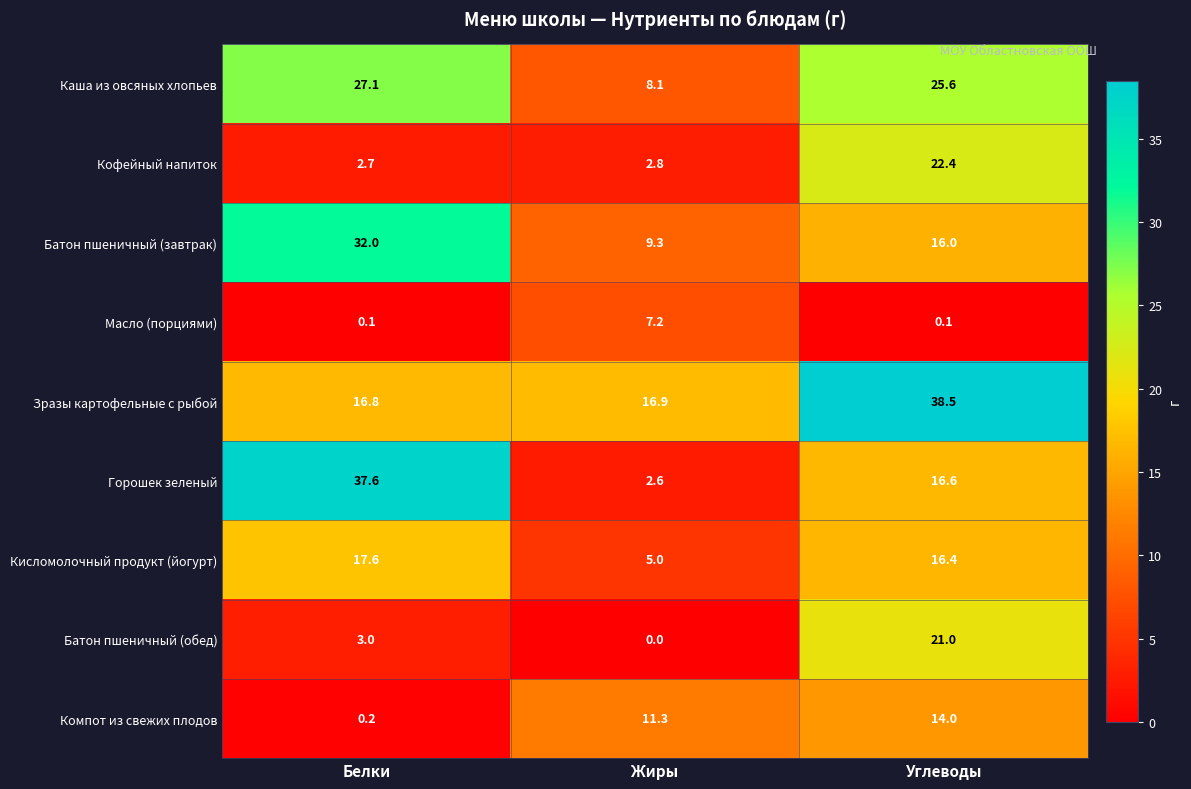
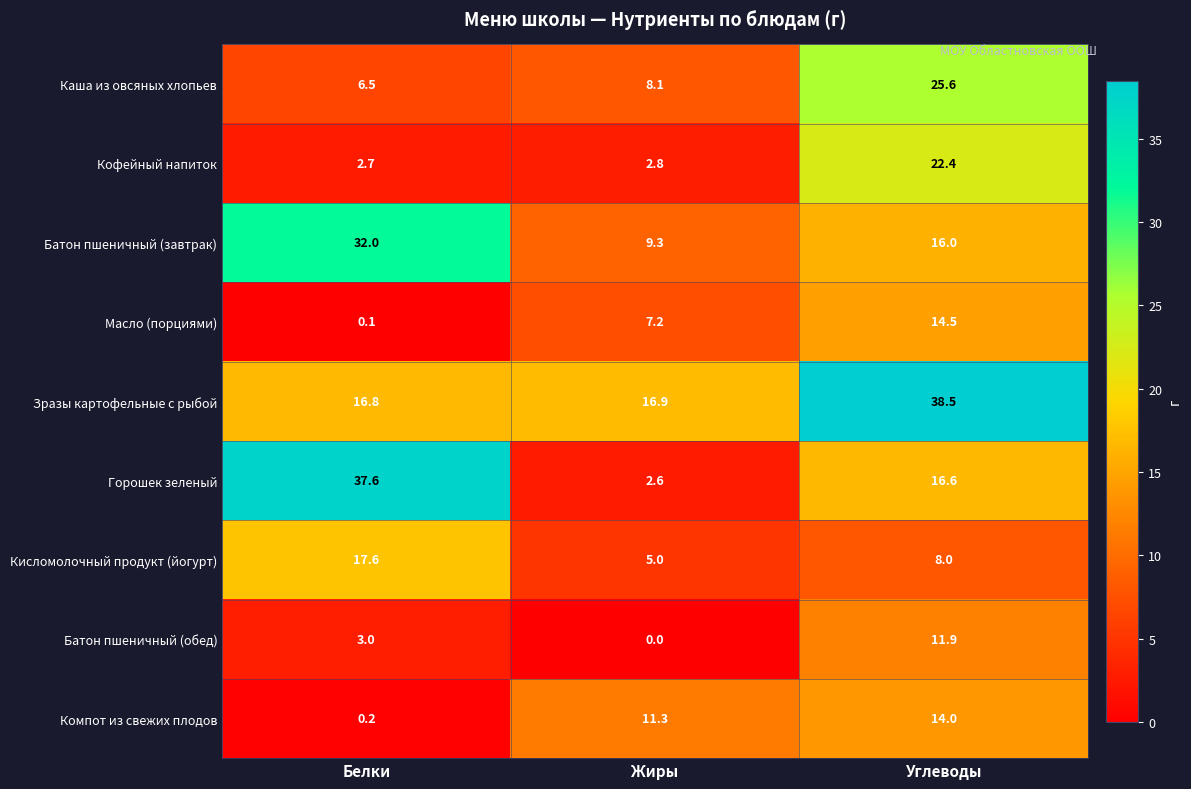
Каша из овсяных хлопьев, Белки: 27.1 -> 6.5
Масло (порциями), Углеводы: 0.1 -> 14.5
Кисломолочный продукт (йогурт), Углеводы: 16.4 -> 8.0
Батон пшеничный (обед), Углеводы: 21.0 -> 11.9
